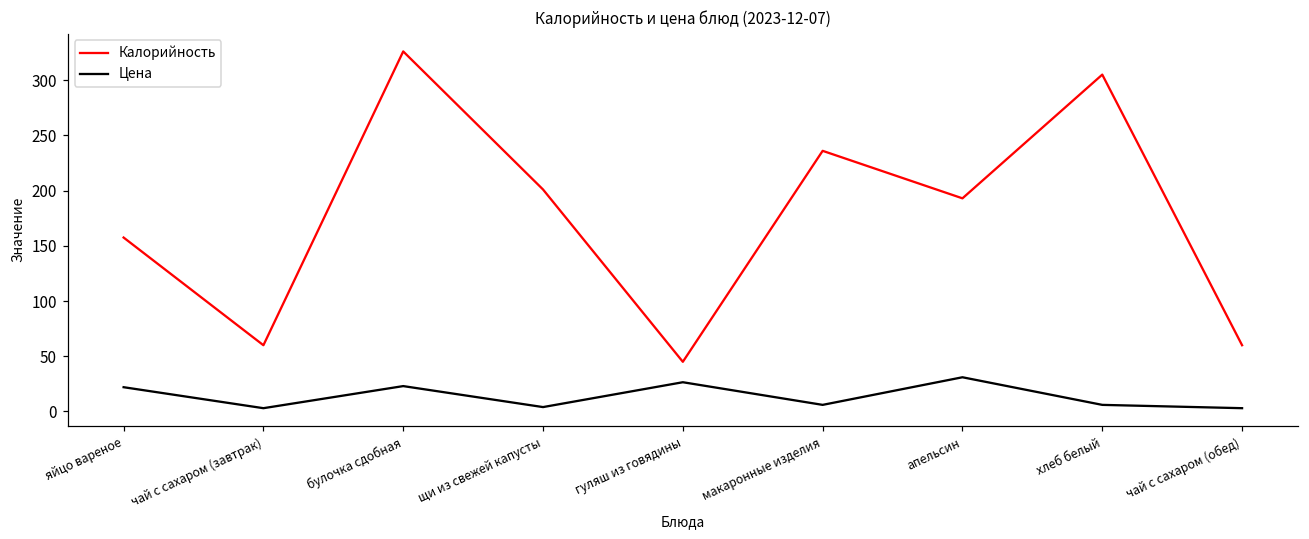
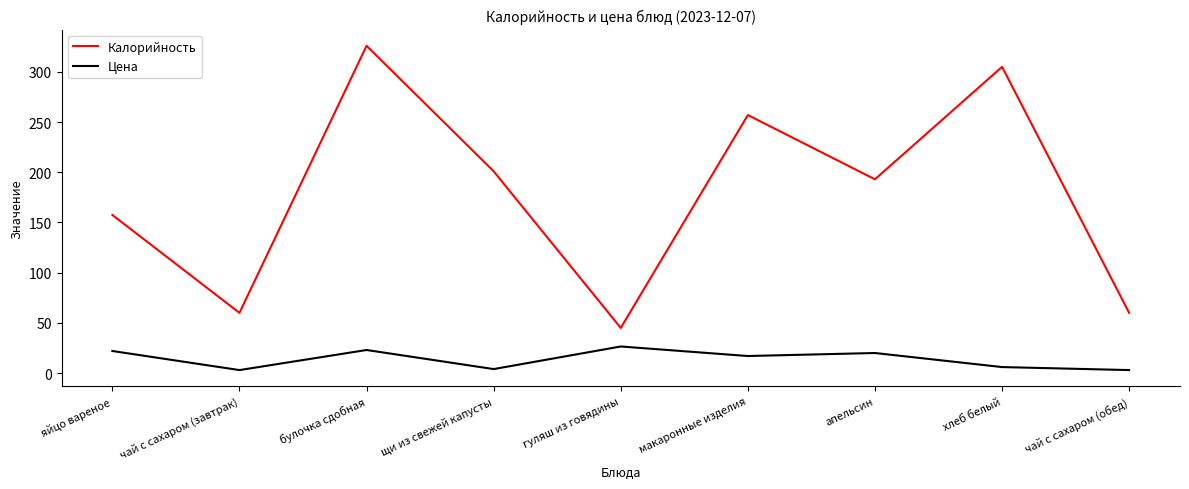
Калорийность, макаронные изделия: 236 -> 257
Цена, макаронные изделия: 6 -> 17
Цена, апельсин: 31 -> 20
